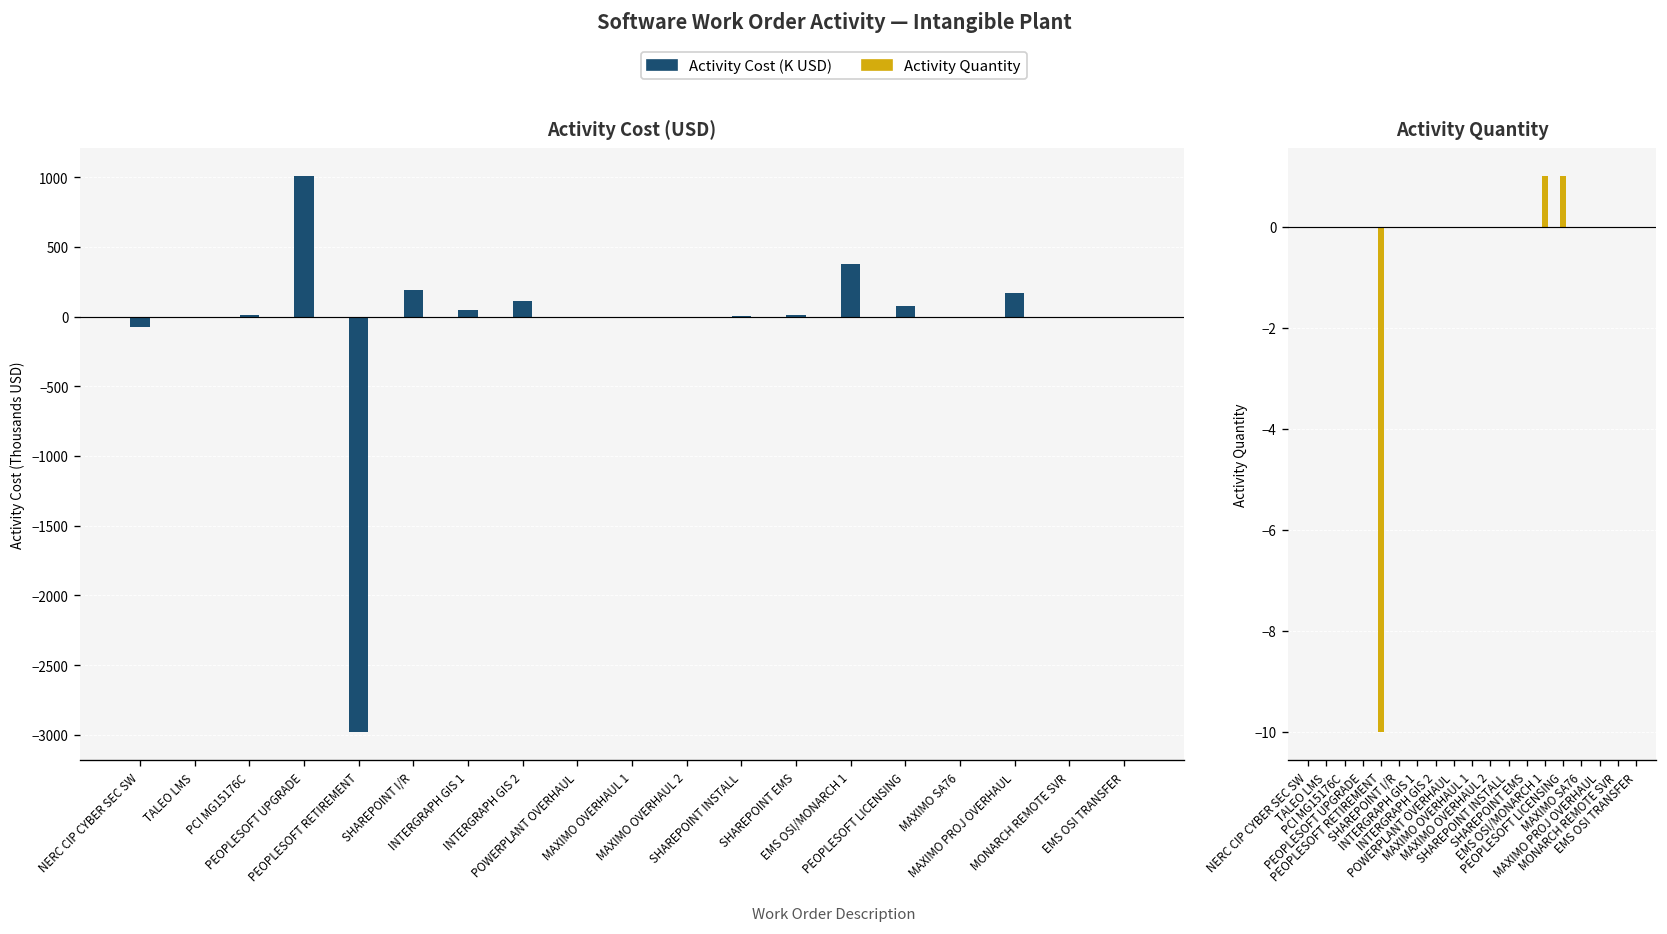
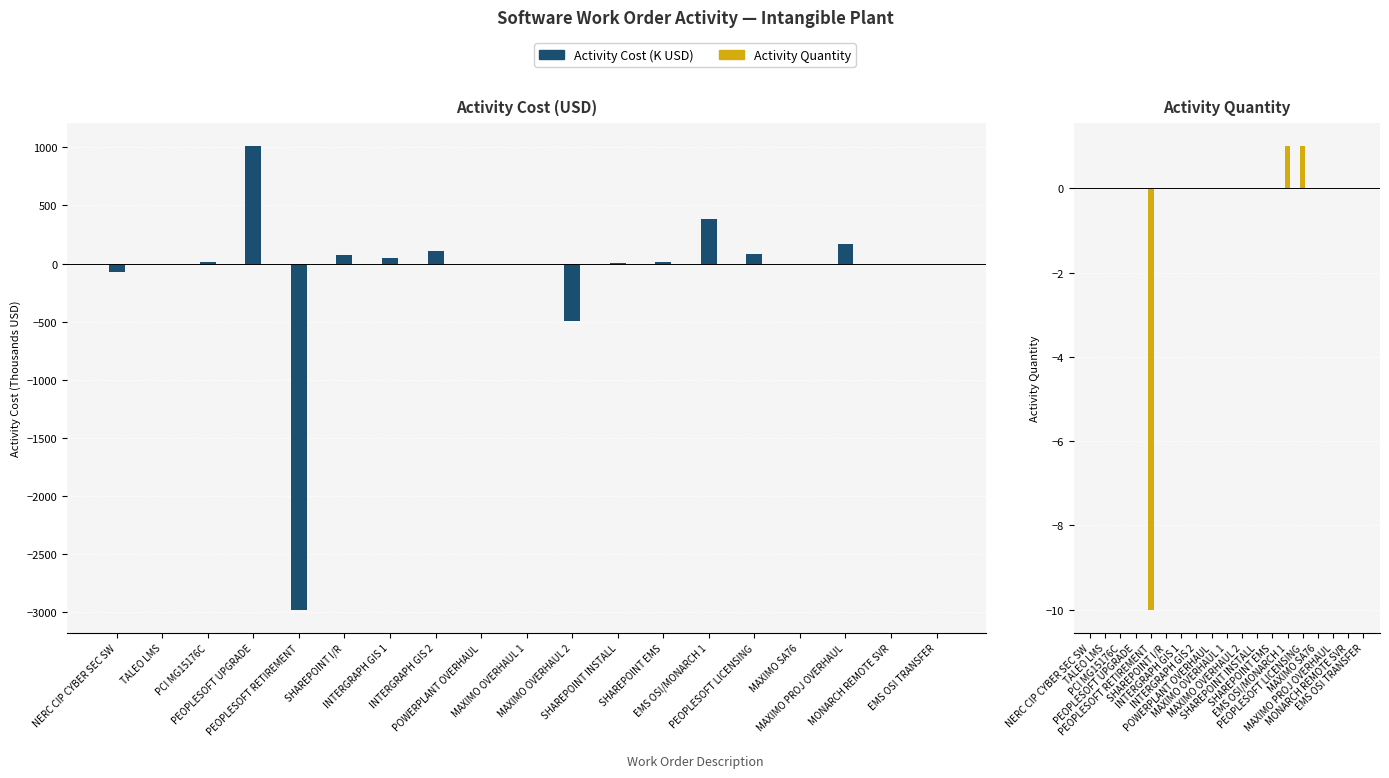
Activity Cost (USD), SHAREPOINT I/R: 190 -> 70
Activity Cost (USD), MAXIMO OVERHAUL 2: 0 -> -490
